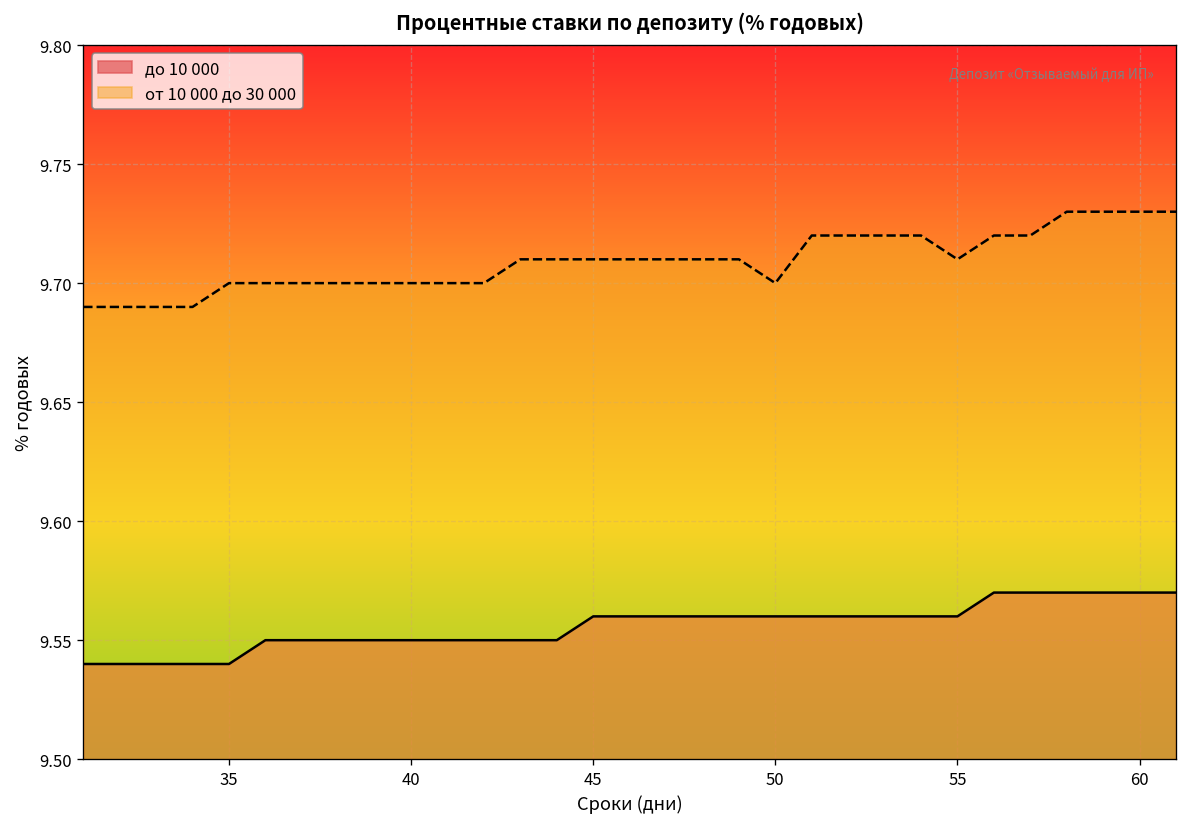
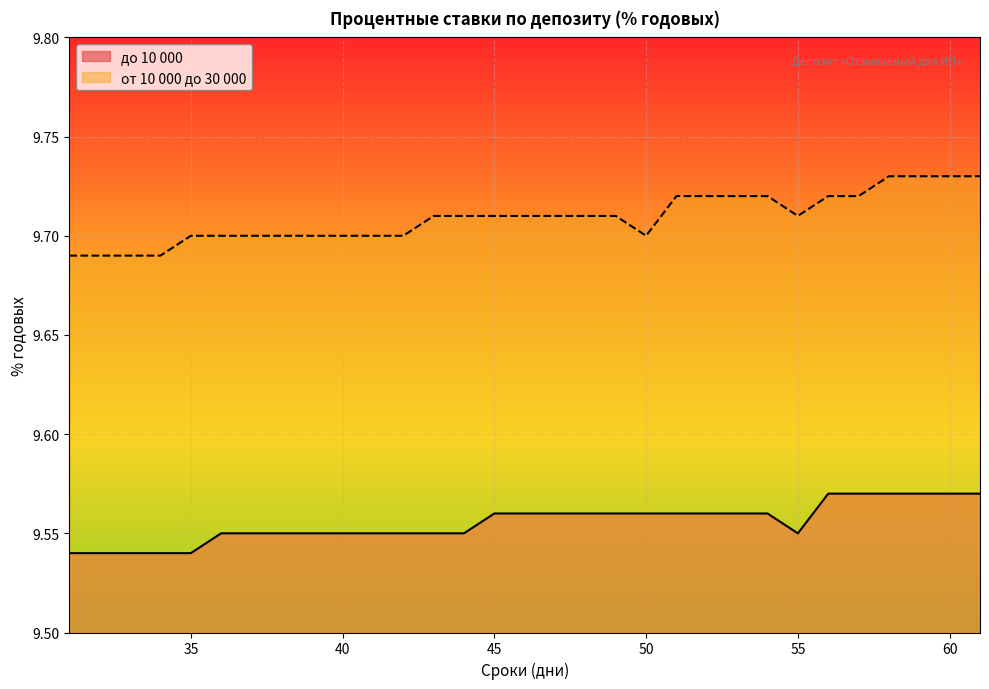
до 10 000, 55: 9.56 -> 9.55
